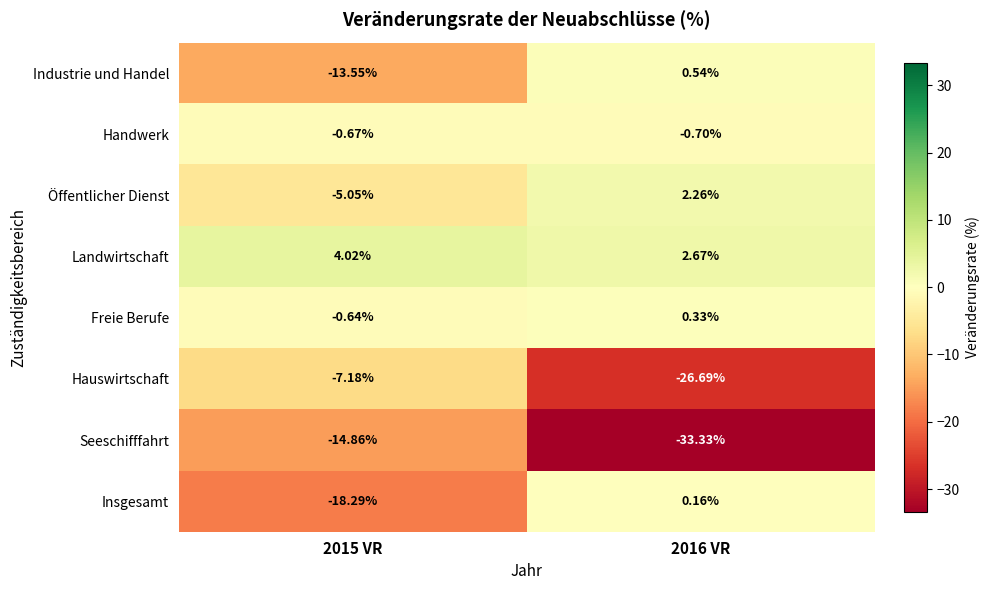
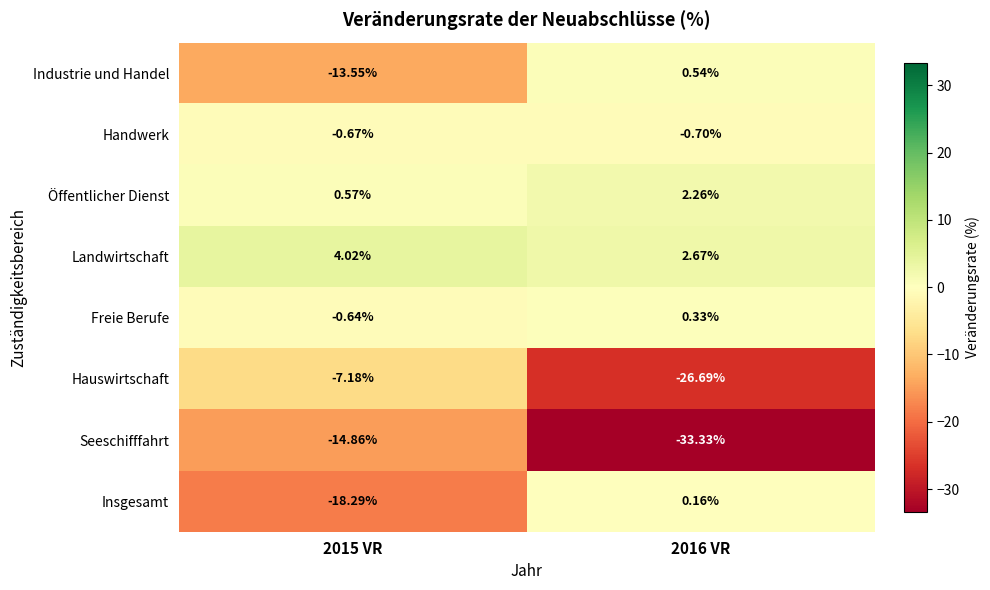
Öffentlicher Dienst, 2015 VR: -5.05% -> 0.57%
